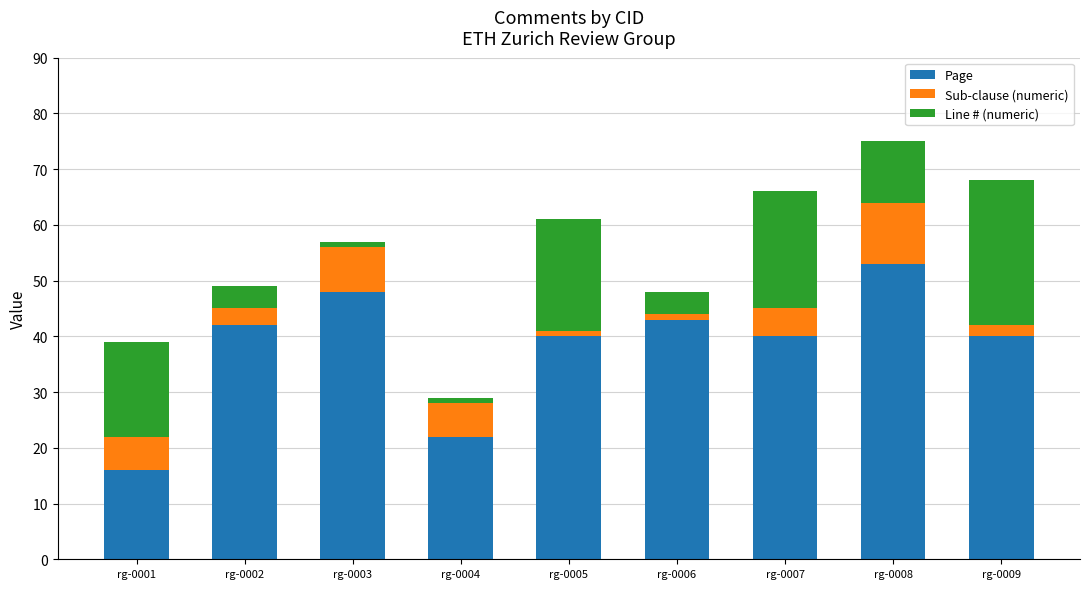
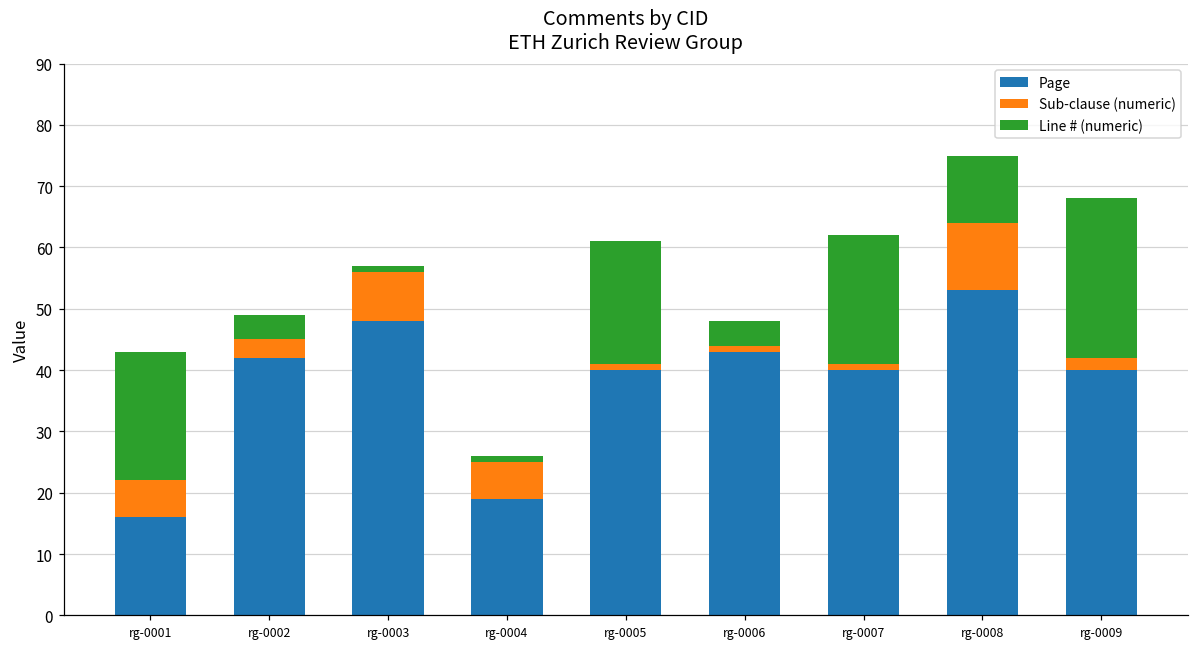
Line # (numeric), rg-0001: 17 -> 21
Page, rg-0004: 22 -> 19
Sub-clause (numeric), rg-0007: 5 -> 1
